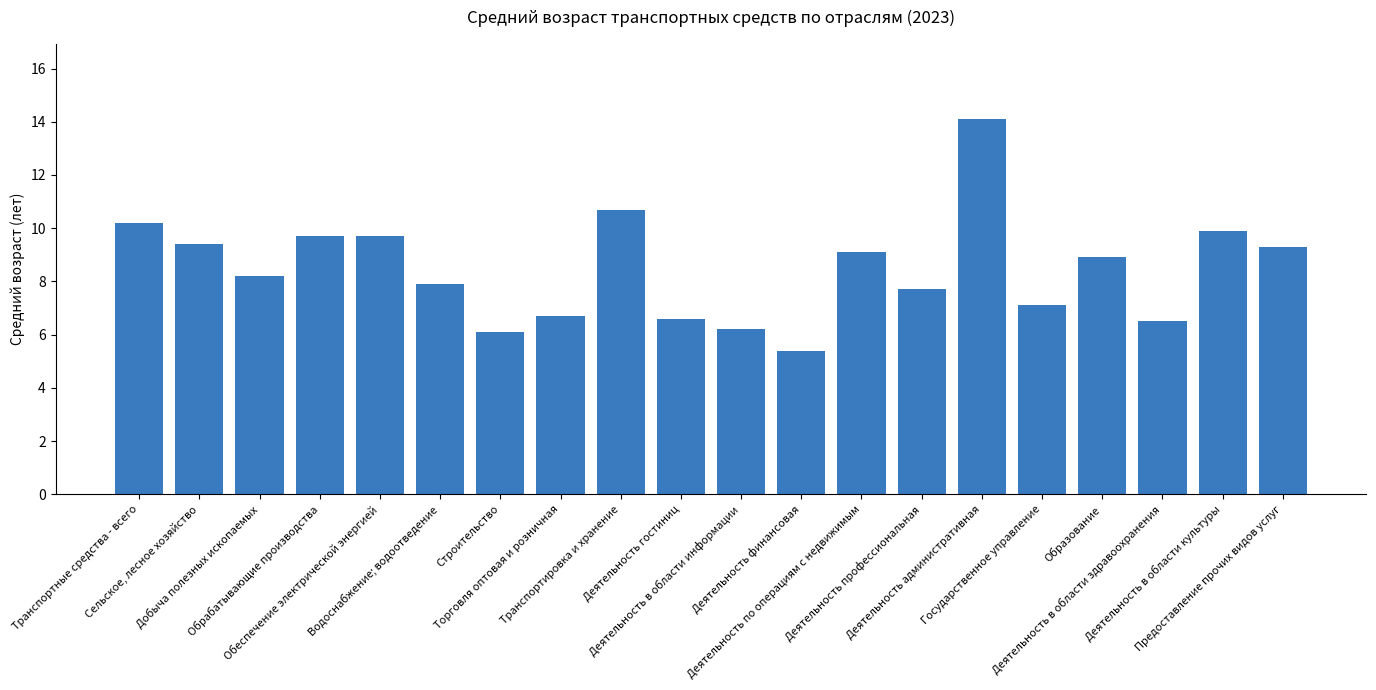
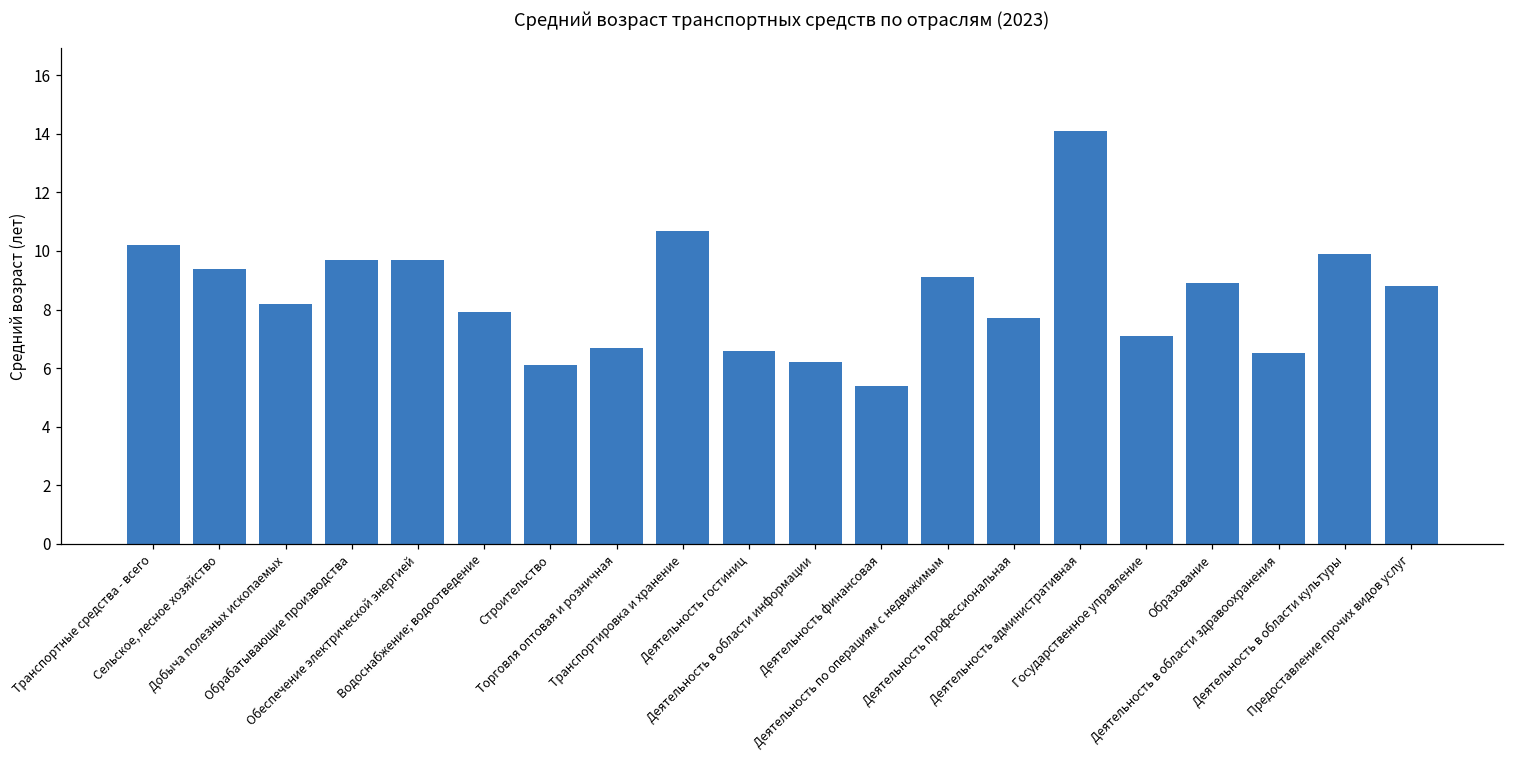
Предоставление прочих видов услуг: 9.3 -> 8.8
